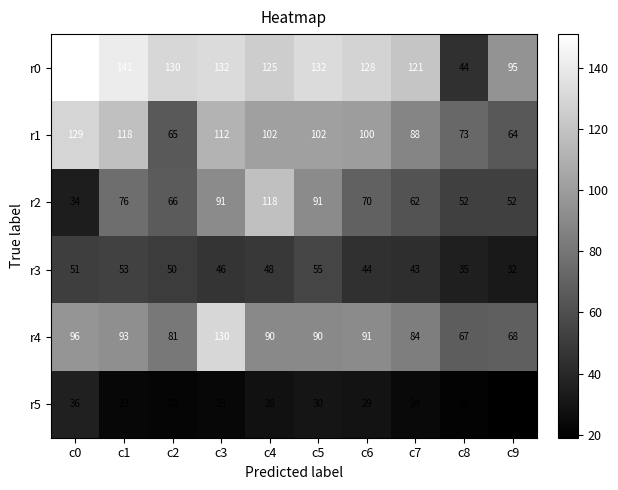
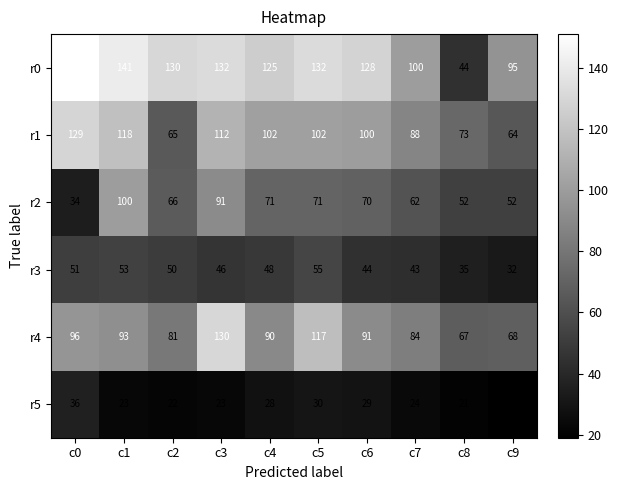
r0, c7: 121 -> 100
r2, c1: 76 -> 100
r2, c4: 118 -> 71
r2, c5: 91 -> 71
r4, c5: 90 -> 117
